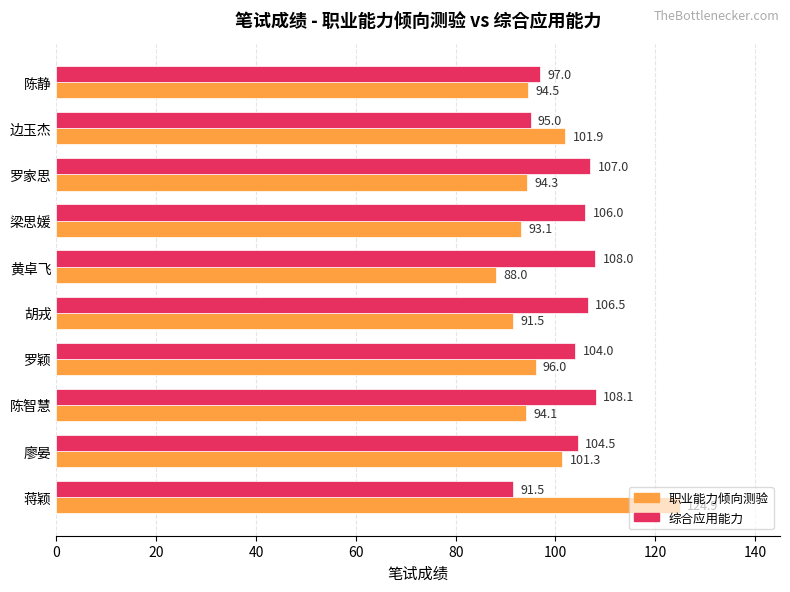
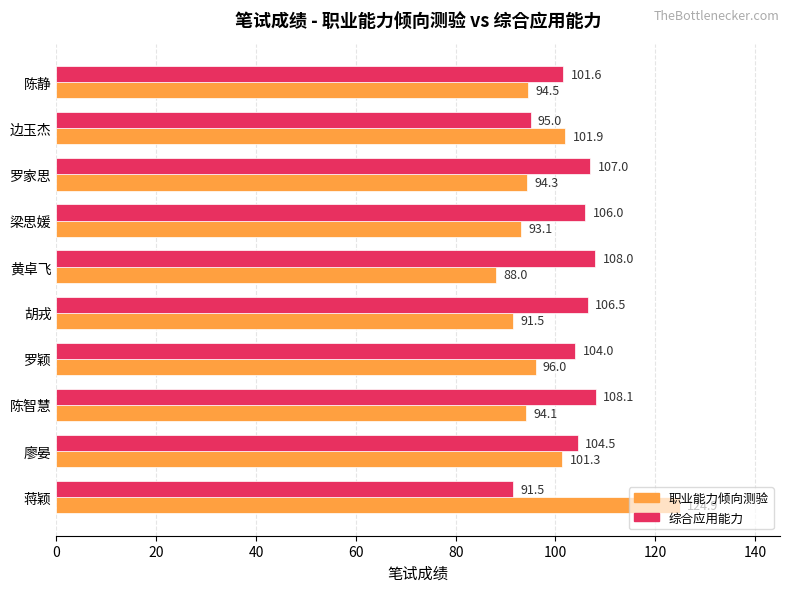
综合应用能力, 陈静: 97.0 -> 101.6
